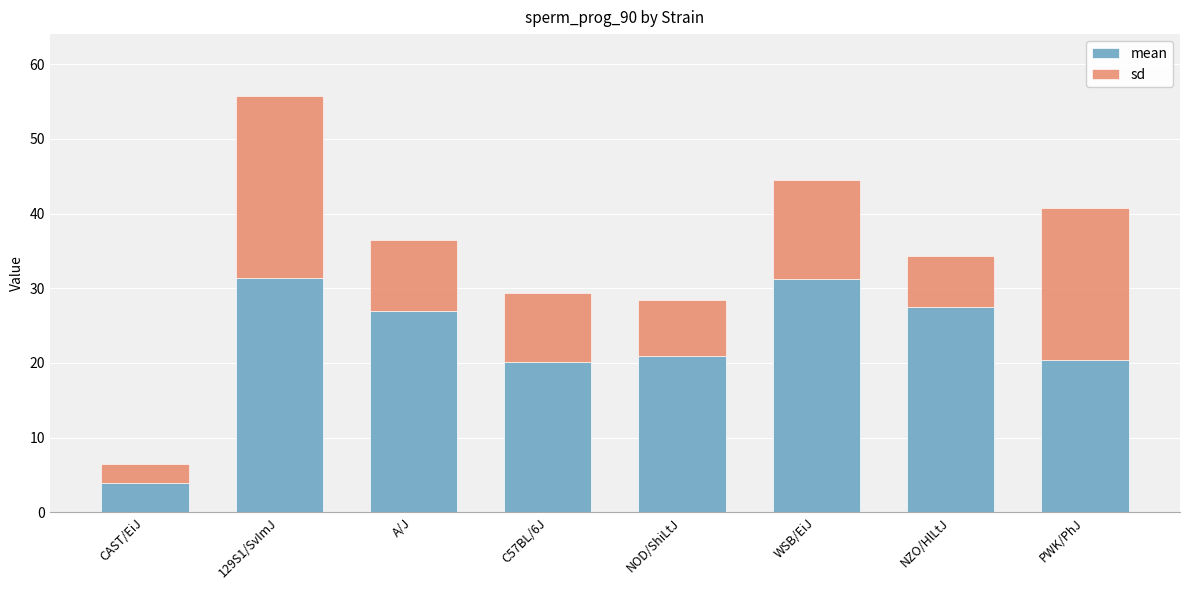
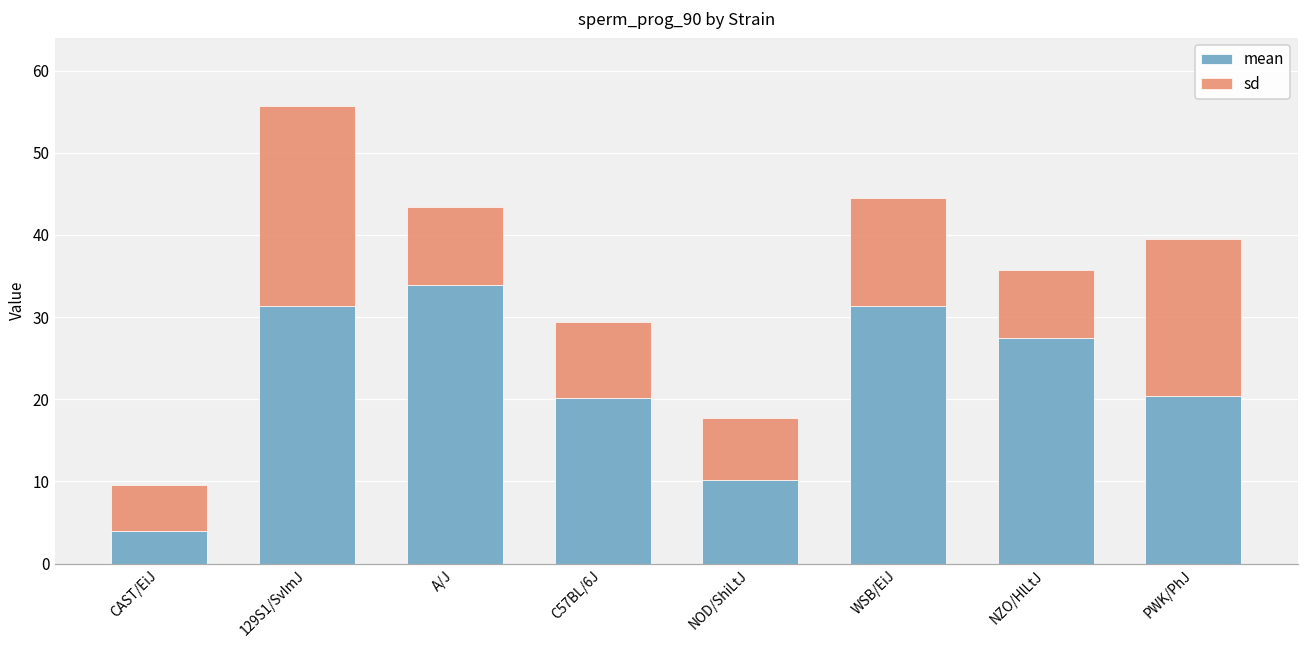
sd, CAST/EiJ: 3 -> 6
mean, A/J: 27 -> 34
mean, NOD/ShiLtJ: 21 -> 10
sd, NZO/HlLtJ: 7 -> 8
sd, PWK/PhJ: 20 -> 19
